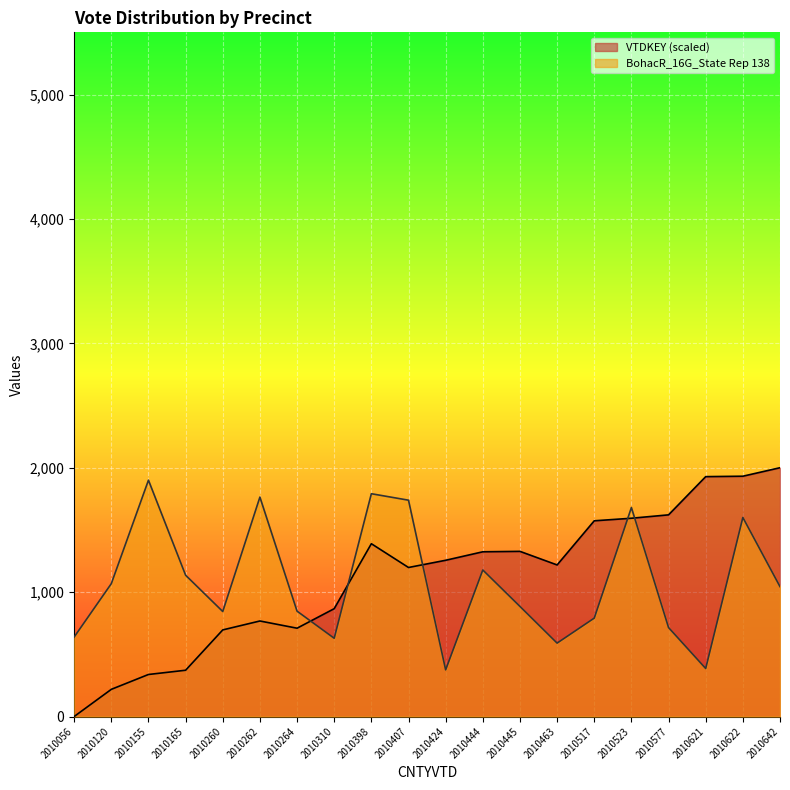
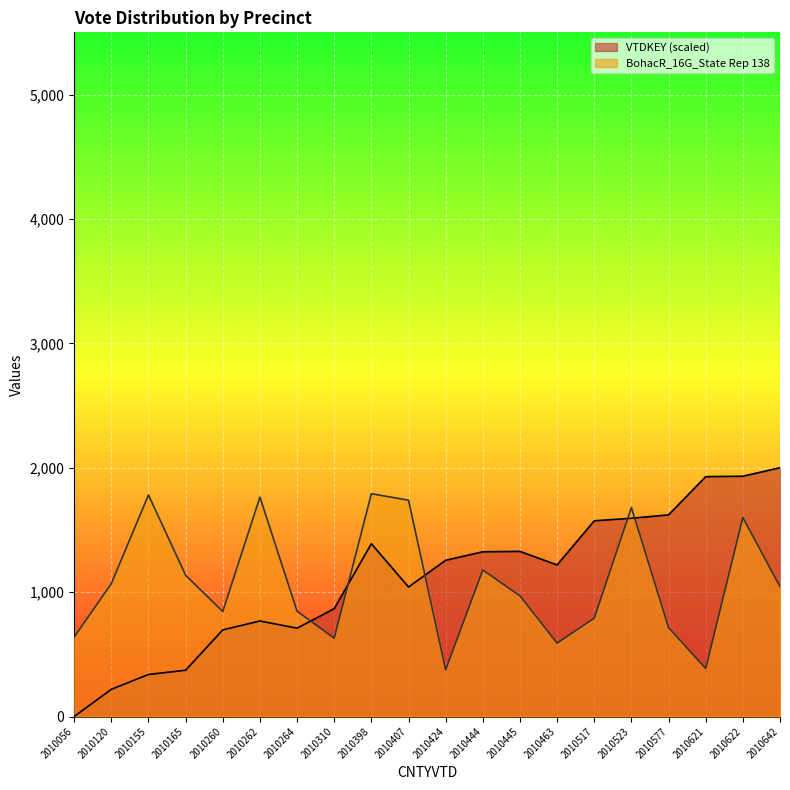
BohacR_16G_State Rep 138, 2010155: 1,900 -> 1,780
VTDKEY (scaled), 2010407: 1,200 -> 1,040
BohacR_16G_State Rep 138, 2010445: 890 -> 970
